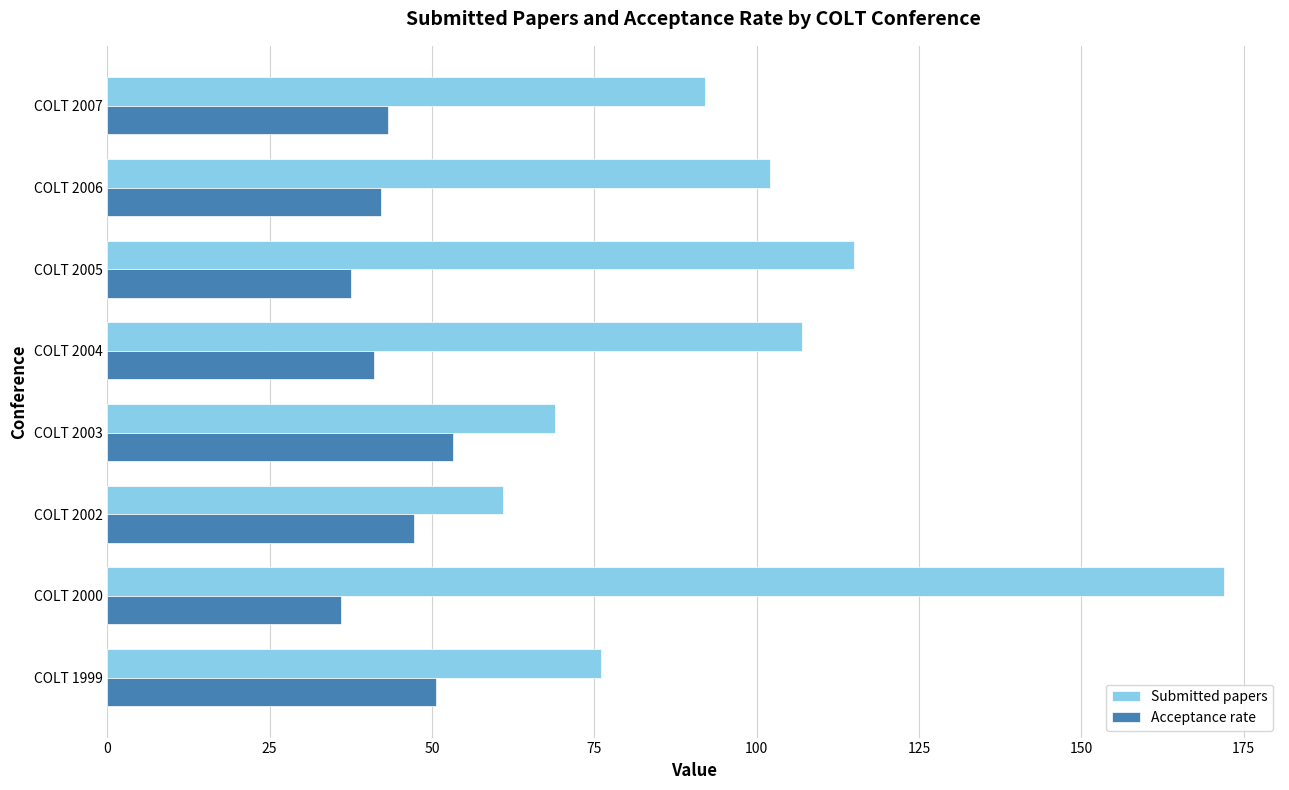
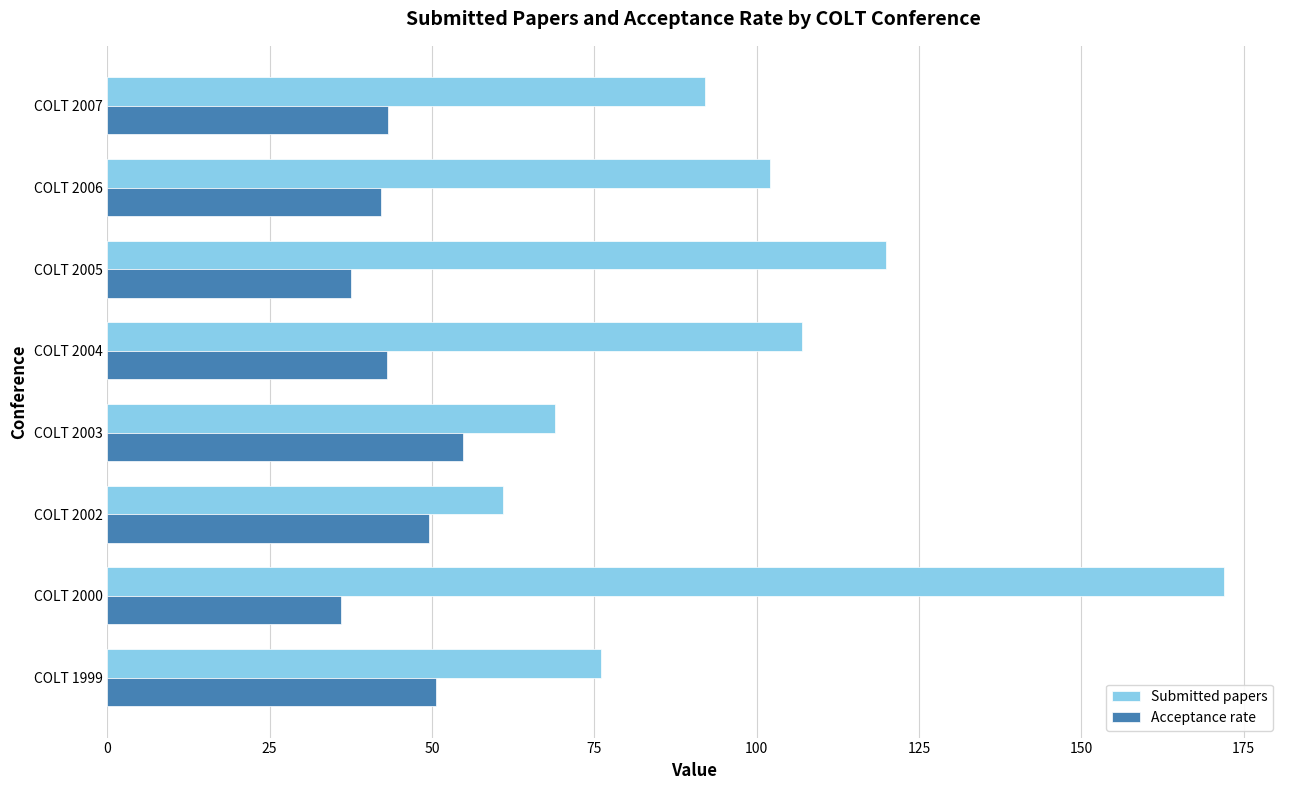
Submitted papers, COLT 2005: 115 -> 120
Acceptance rate, COLT 2004: 41 -> 43
Acceptance rate, COLT 2003: 53 -> 55
Acceptance rate, COLT 2002: 47 -> 50
